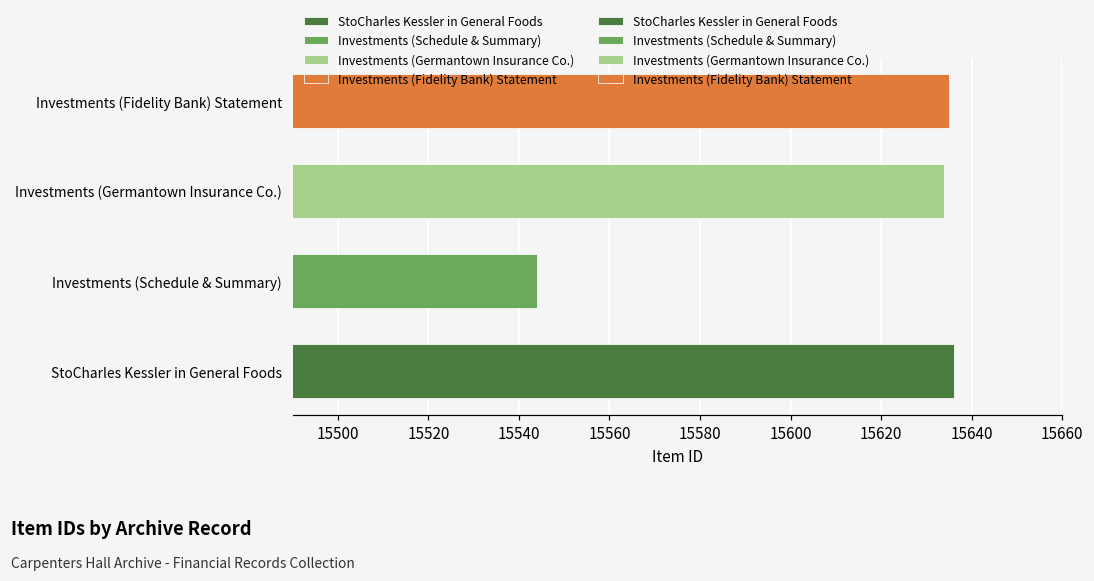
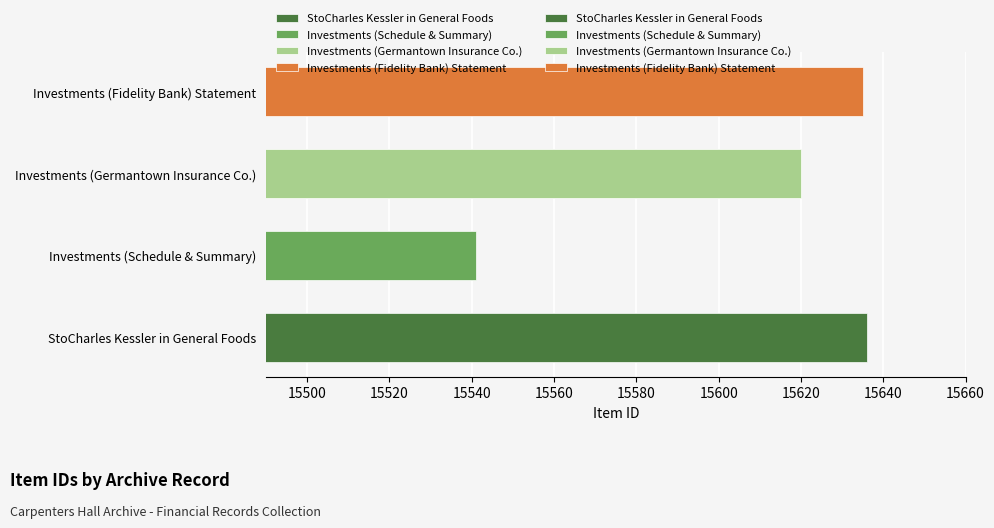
Investments (Germantown Insurance Co.), Investments (Germantown Insurance Co.): 15634 -> 15620
Investments (Schedule & Summary), Investments (Schedule & Summary): 15544 -> 15541
